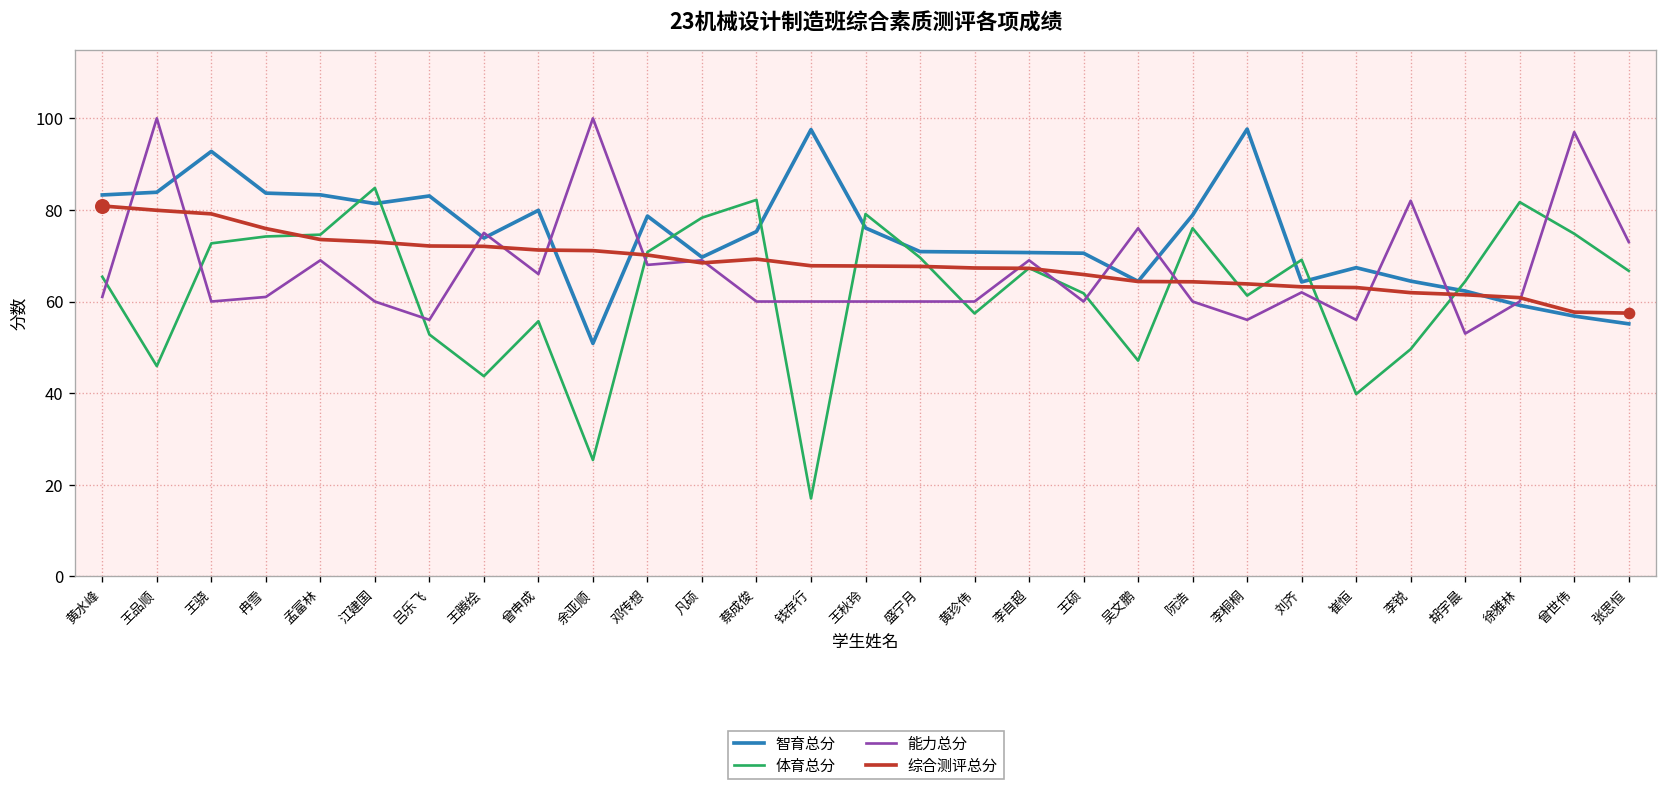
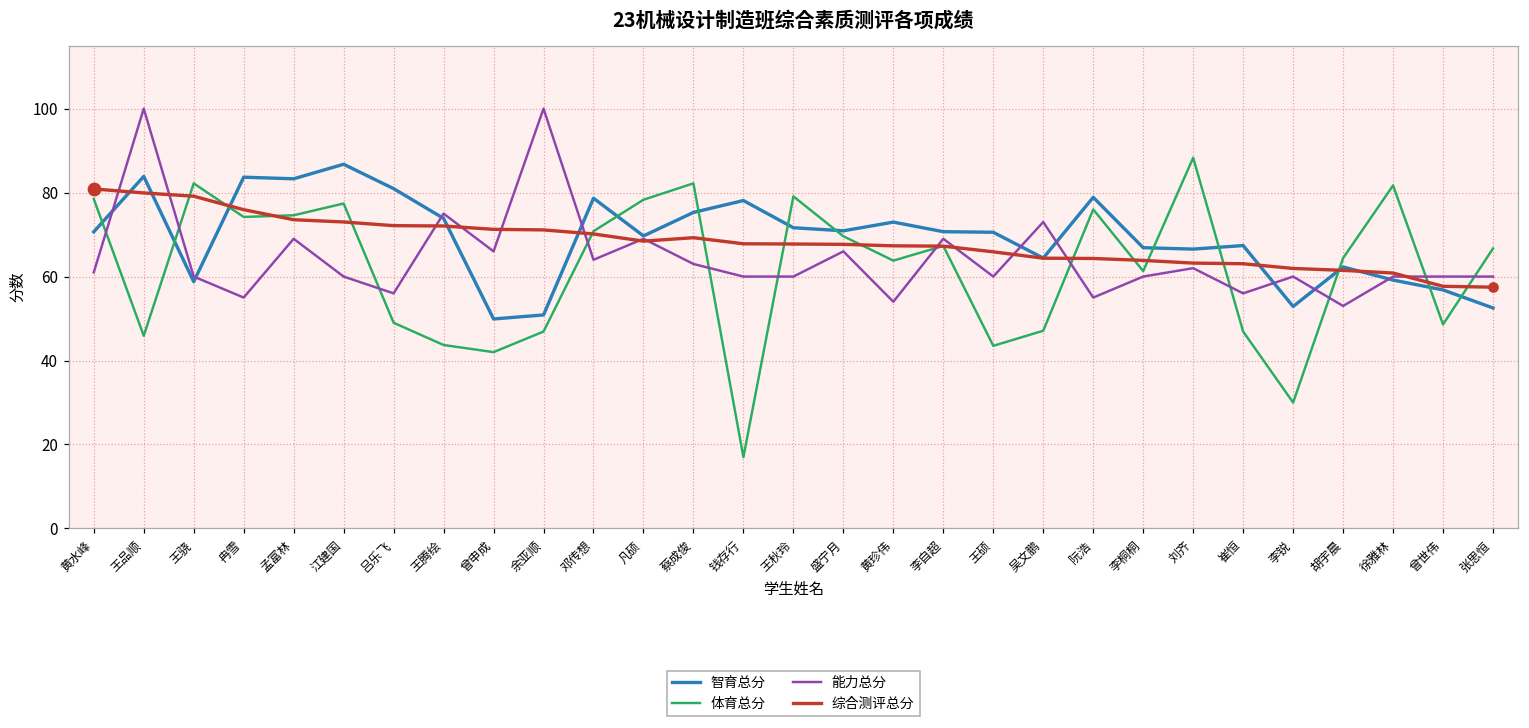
智育总分, 黄水峰: 83 -> 71
体育总分, 黄水峰: 65 -> 79
智育总分, 王骁: 93 -> 59
体育总分, 王骁: 73 -> 82
能力总分, 冉雪: 61 -> 55
智育总分, 江建国: 81 -> 87
体育总分, 江建国: 85 -> 77
智育总分, 吕乐飞: 83 -> 81
体育总分, 吕乐飞: 53 -> 49
智育总分, 曾申成: 80 -> 50
体育总分, 曾申成: 56 -> 42
体育总分, 余亚顺: 25 -> 47
能力总分, 邓传想: 68 -> 64
能力总分, 蔡成俊: 60 -> 63
智育总分, 钱存行: 98 -> 78
智育总分, 王秋玲: 76 -> 72
能力总分, 盛宁月: 60 -> 66
智育总分, 黄珍伟: 71 -> 73
体育总分, 黄珍伟: 57 -> 64
能力总分, 黄珍伟: 60 -> 54
体育总分, 王硕: 62 -> 44
能力总分, 吴文鹏: 76 -> 73
能力总分, 阮浩: 60 -> 55
智育总分, 李桐桐: 98 -> 67
能力总分, 李桐桐: 56 -> 60
智育总分, 刘齐: 64 -> 67
体育总分, 刘齐: 69 -> 88
体育总分, 崔恒: 40 -> 47
智育总分, 李锐: 64 -> 53
体育总分, 李锐: 50 -> 30
能力总分, 李锐: 82 -> 60
体育总分, 曾世伟: 75 -> 49
能力总分, 曾世伟: 97 -> 60
智育总分, 张思恒: 55 -> 53
能力总分, 张思恒: 73 -> 60
